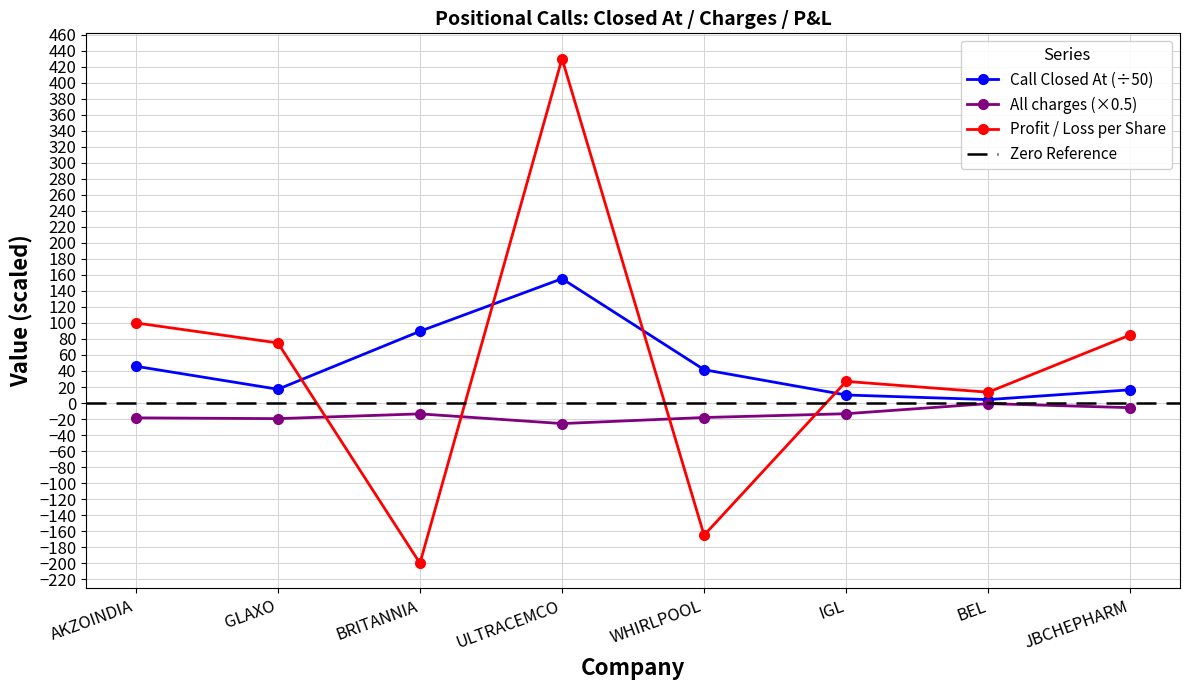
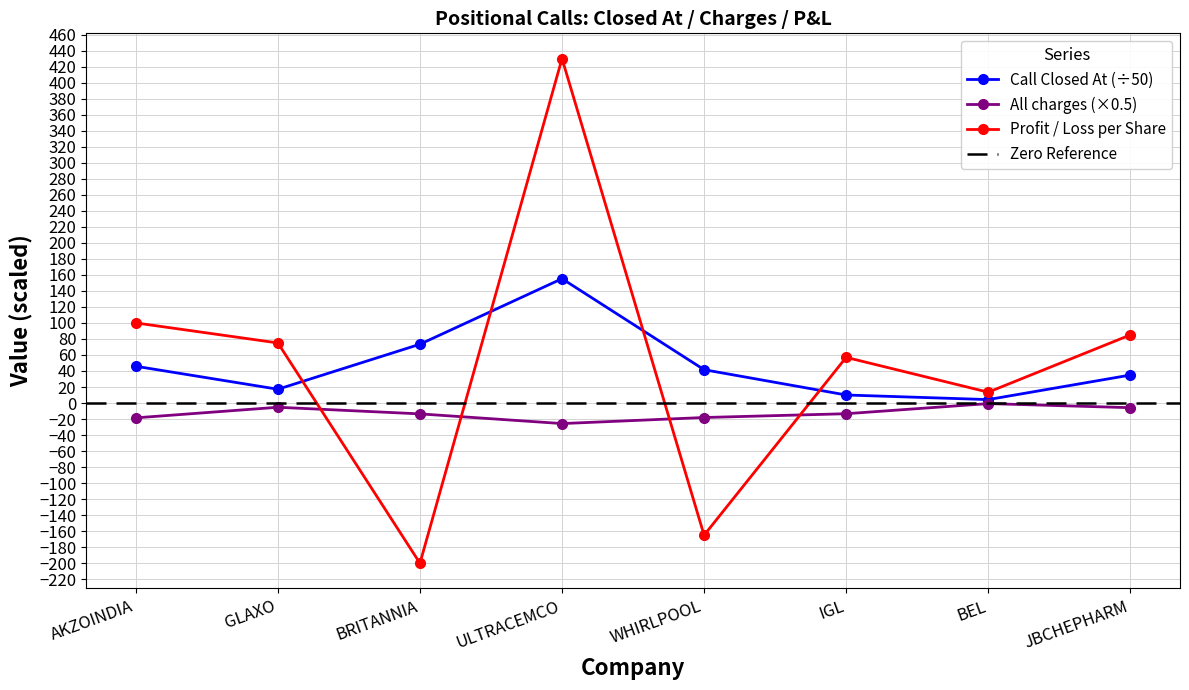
All charges (×0.5), GLAXO: -20 -> -10
Call Closed At (÷50), BRITANNIA: 90 -> 70
Profit / Loss per Share, IGL: 30 -> 60
Call Closed At (÷50), JBCHEPHARM: 20 -> 30
